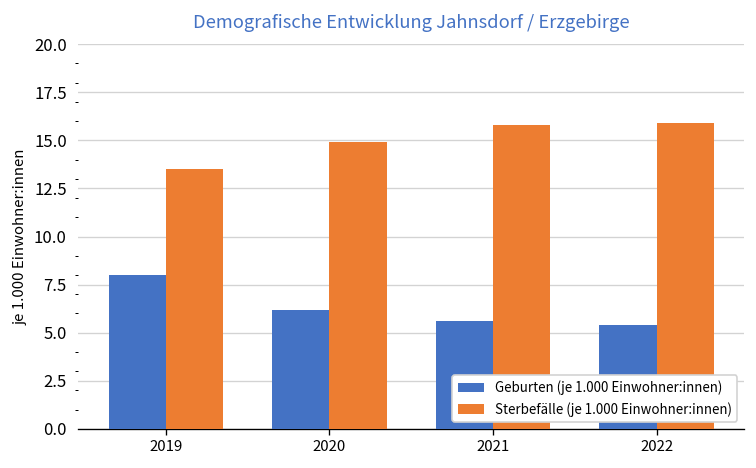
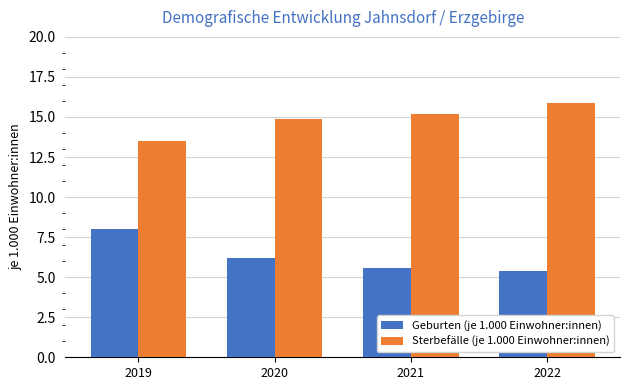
Sterbefälle (je 1.000 Einwohner:innen), 2021: 15.8 -> 15.2
